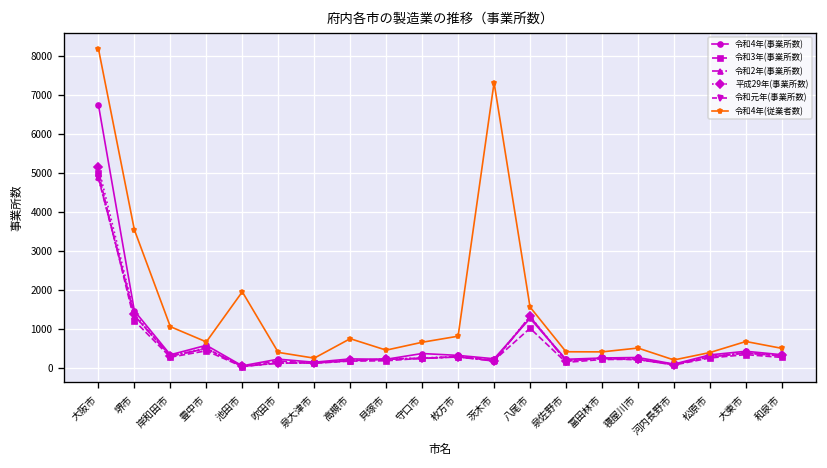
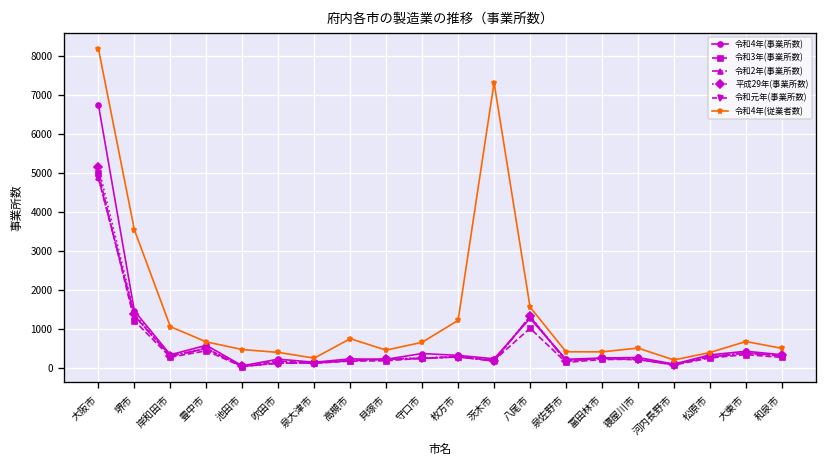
令和4年(従業者数), 池田市: 1900 -> 500
令和4年(従業者数), 枚方市: 800 -> 1200
